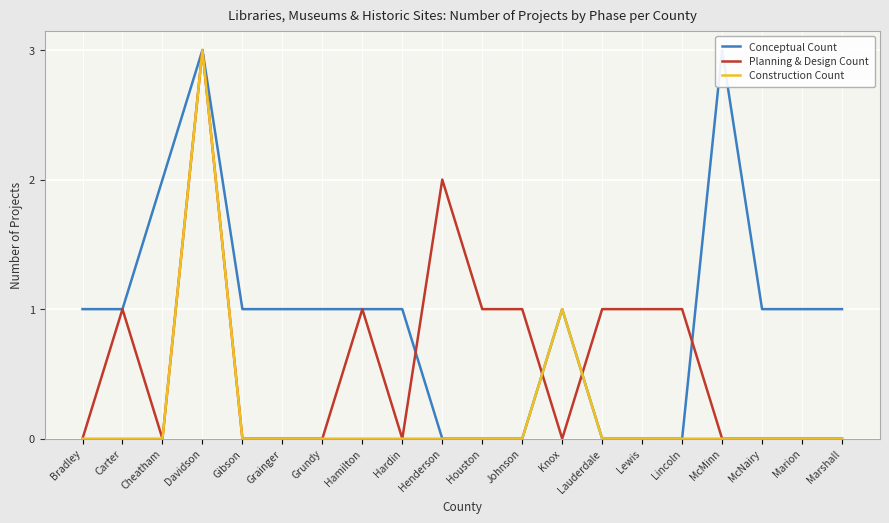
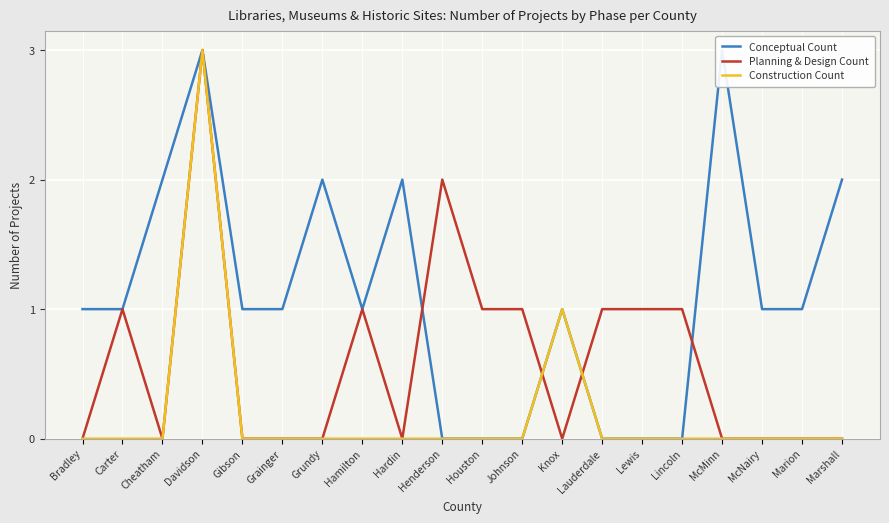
Conceptual Count, Grundy: 1 -> 2
Conceptual Count, Hardin: 1 -> 2
Conceptual Count, Marshall: 1 -> 2
